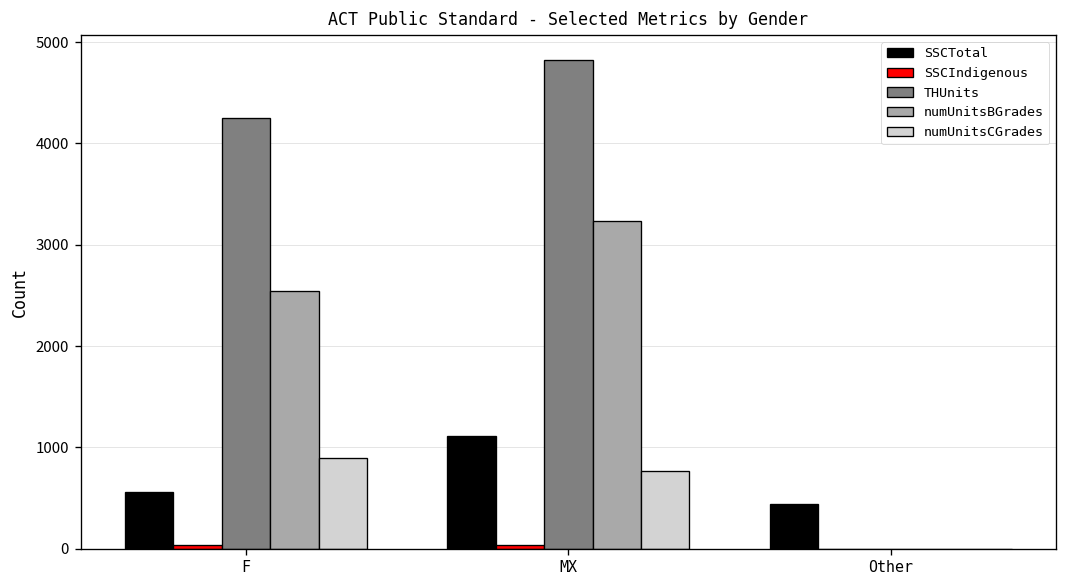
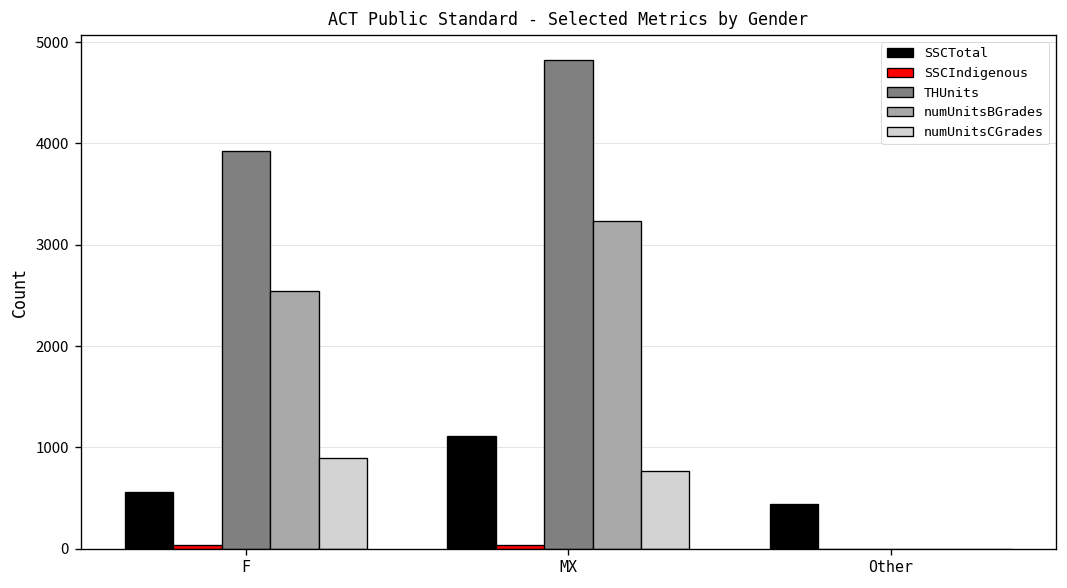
THUnits, F: 4300 -> 3900
